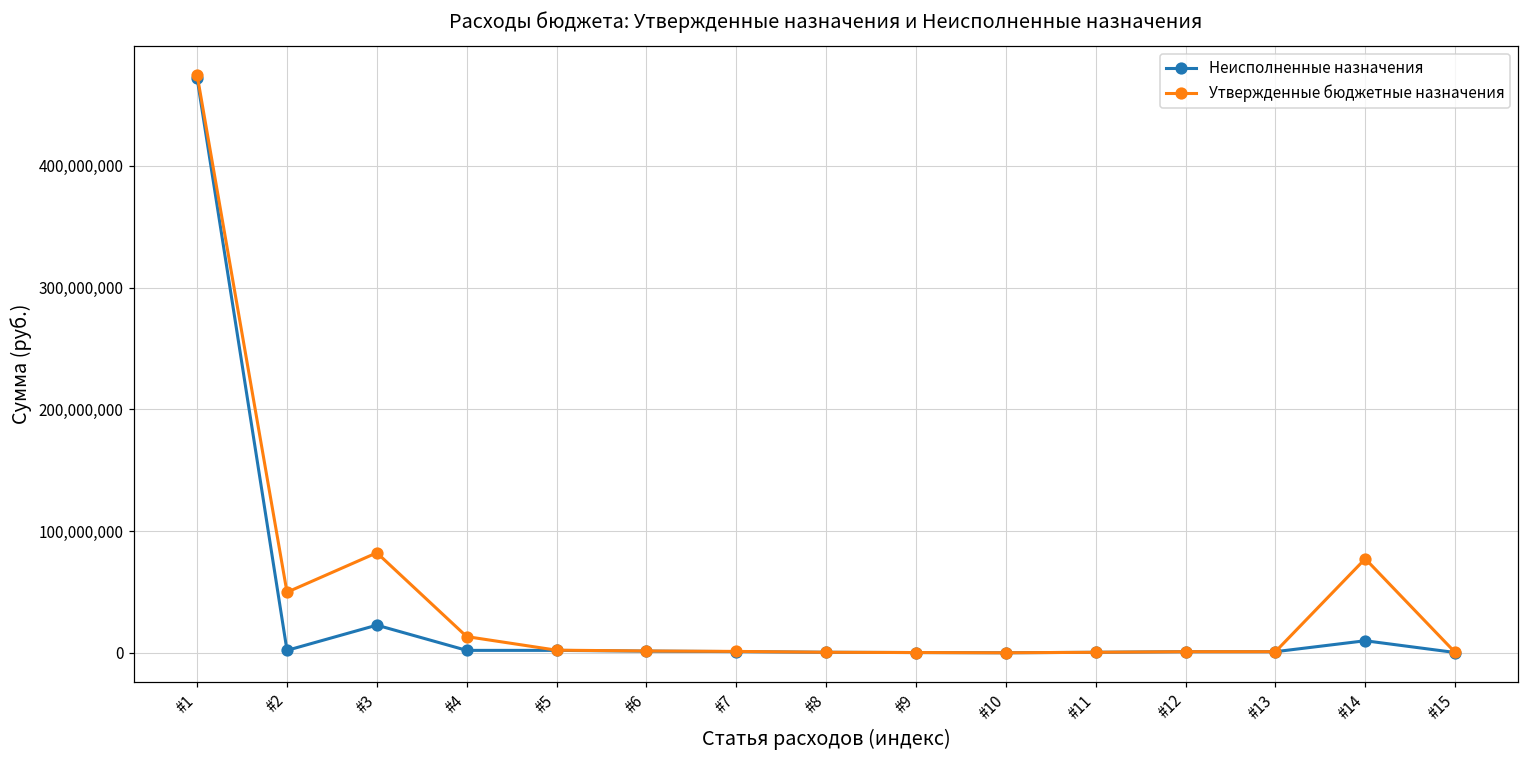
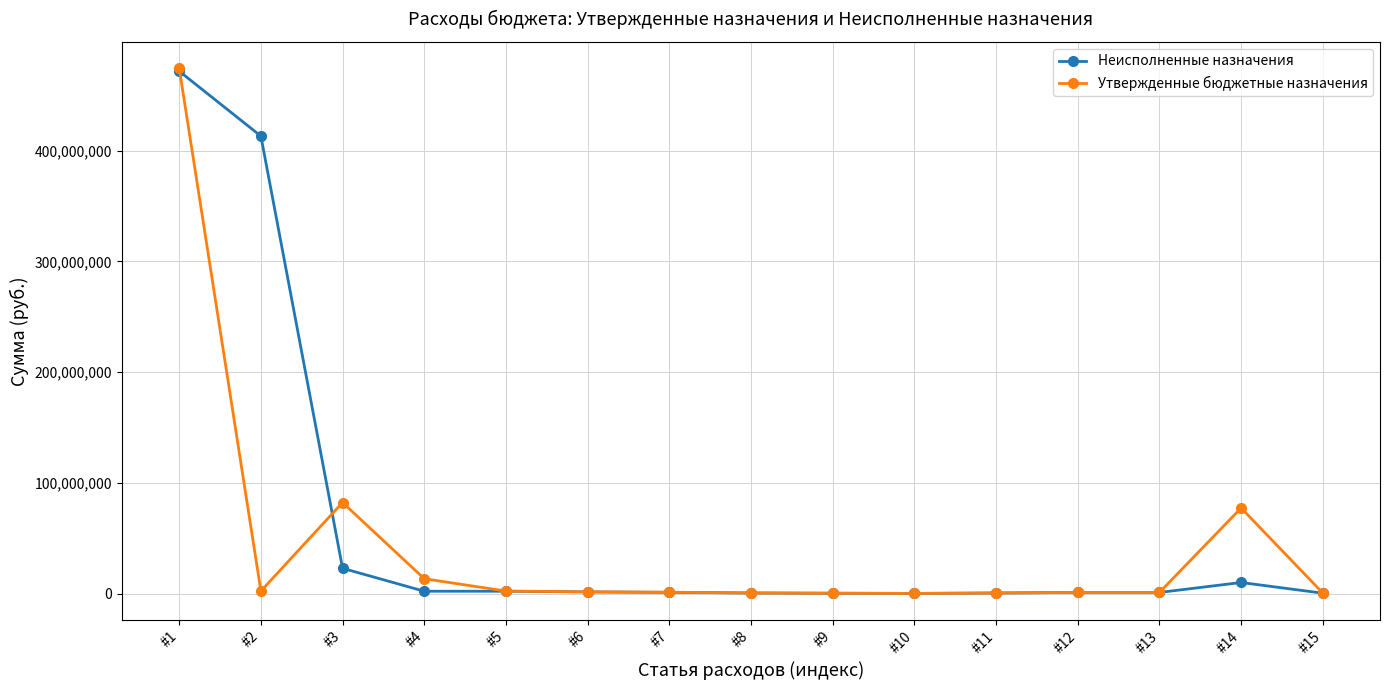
Неисполненные назначения, #2: 2,000,000 -> 413,000,000
Утвержденные бюджетные назначения, #2: 50,000,000 -> 2,000,000
